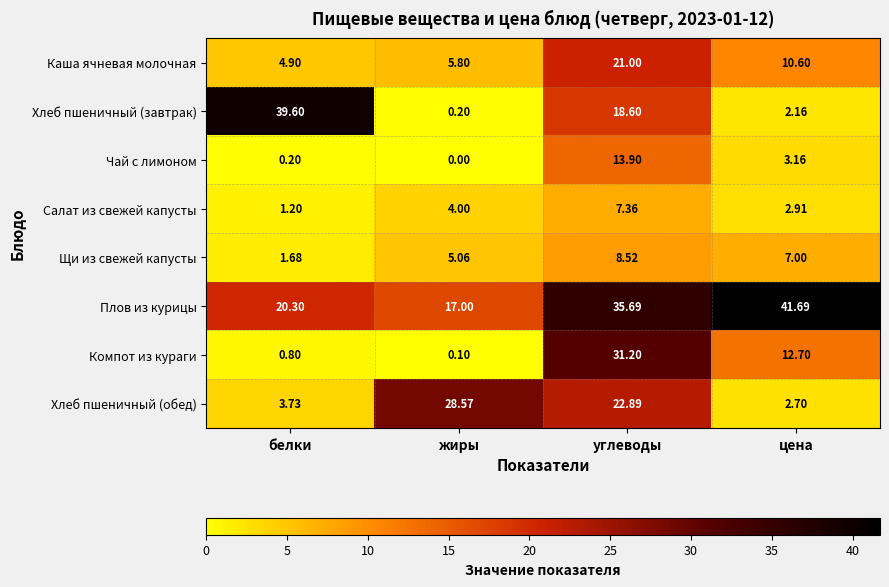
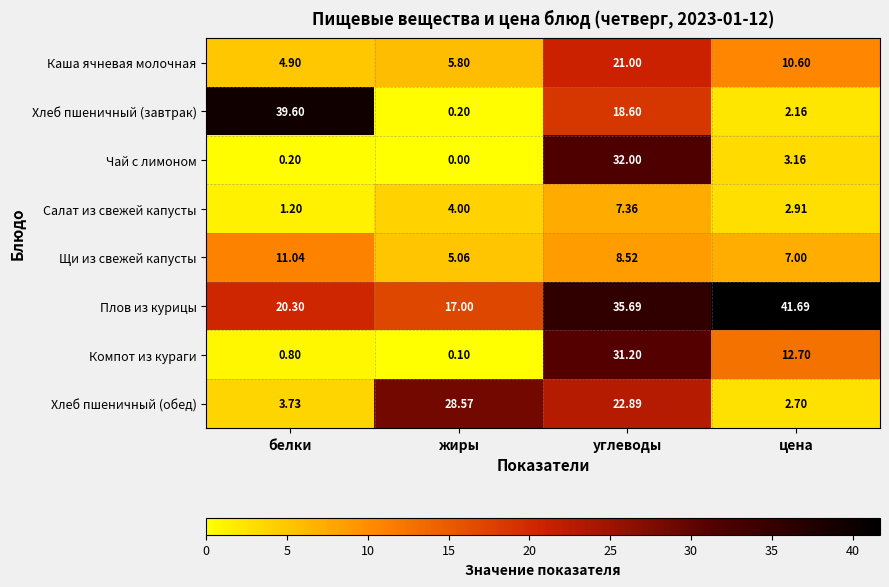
Чай с лимоном, углеводы: 13.90 -> 32.00
Щи из свежей капусты, белки: 1.68 -> 11.04
